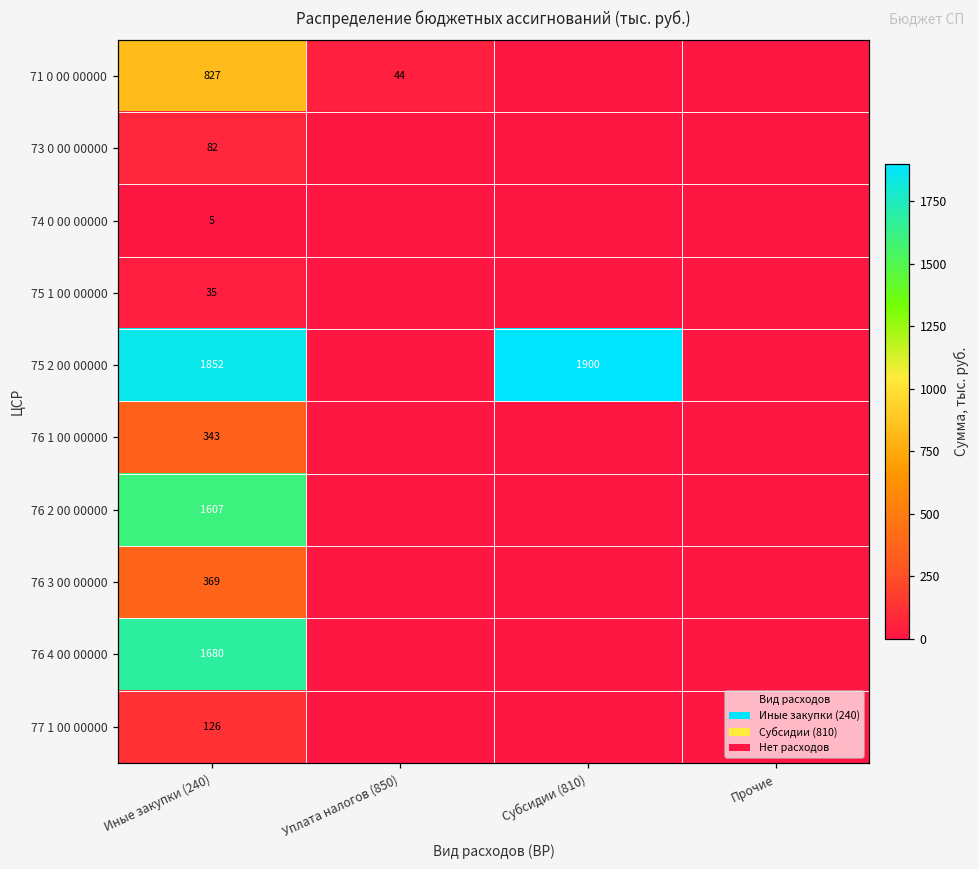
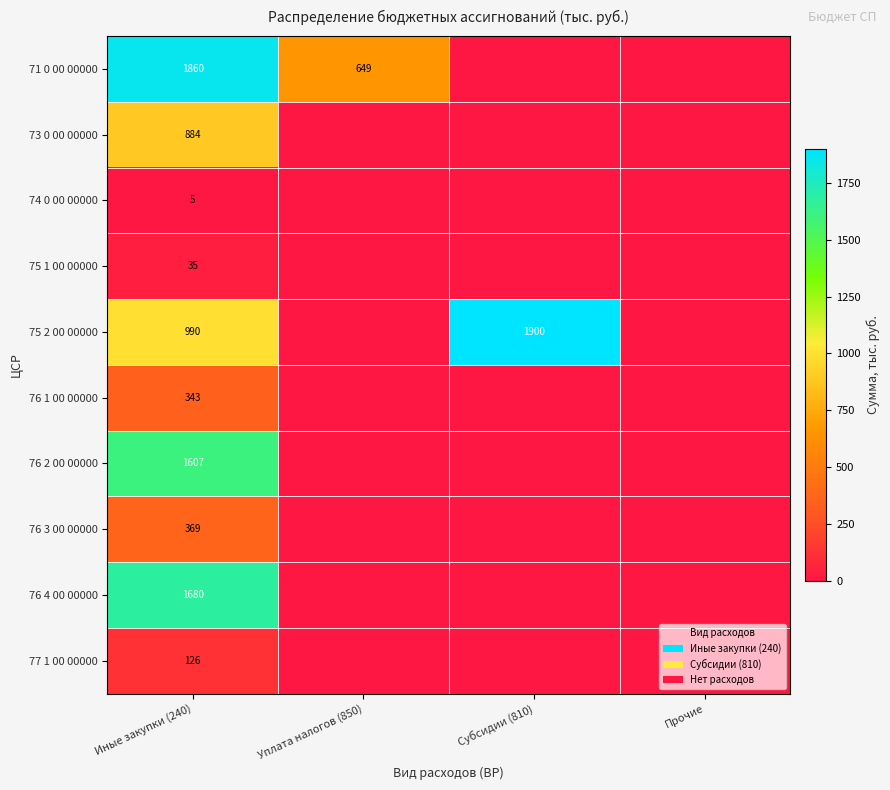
71 0 00 00000, Иные закупки (240): 827 -> 1860
71 0 00 00000, Уплата налогов (850): 44 -> 649
73 0 00 00000, Иные закупки (240): 82 -> 884
75 2 00 00000, Иные закупки (240): 1852 -> 990
